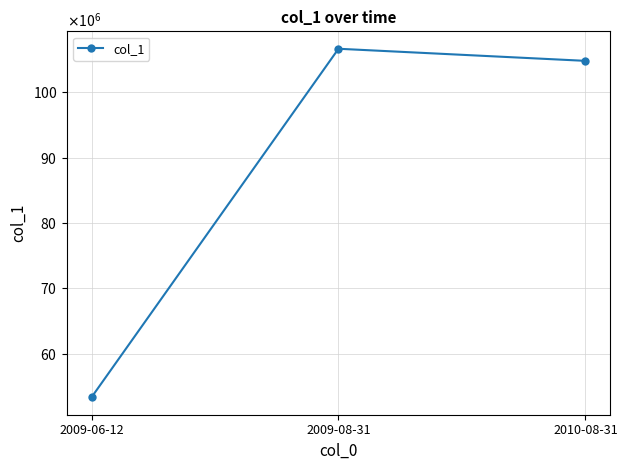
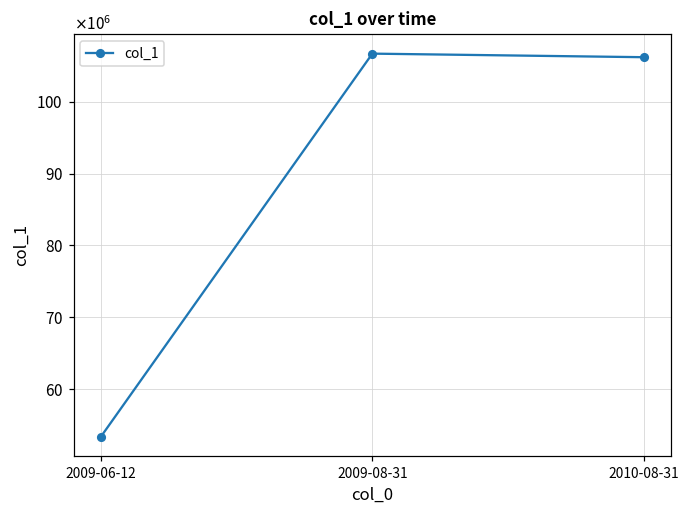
2010-08-31: 105000000 -> 106000000
